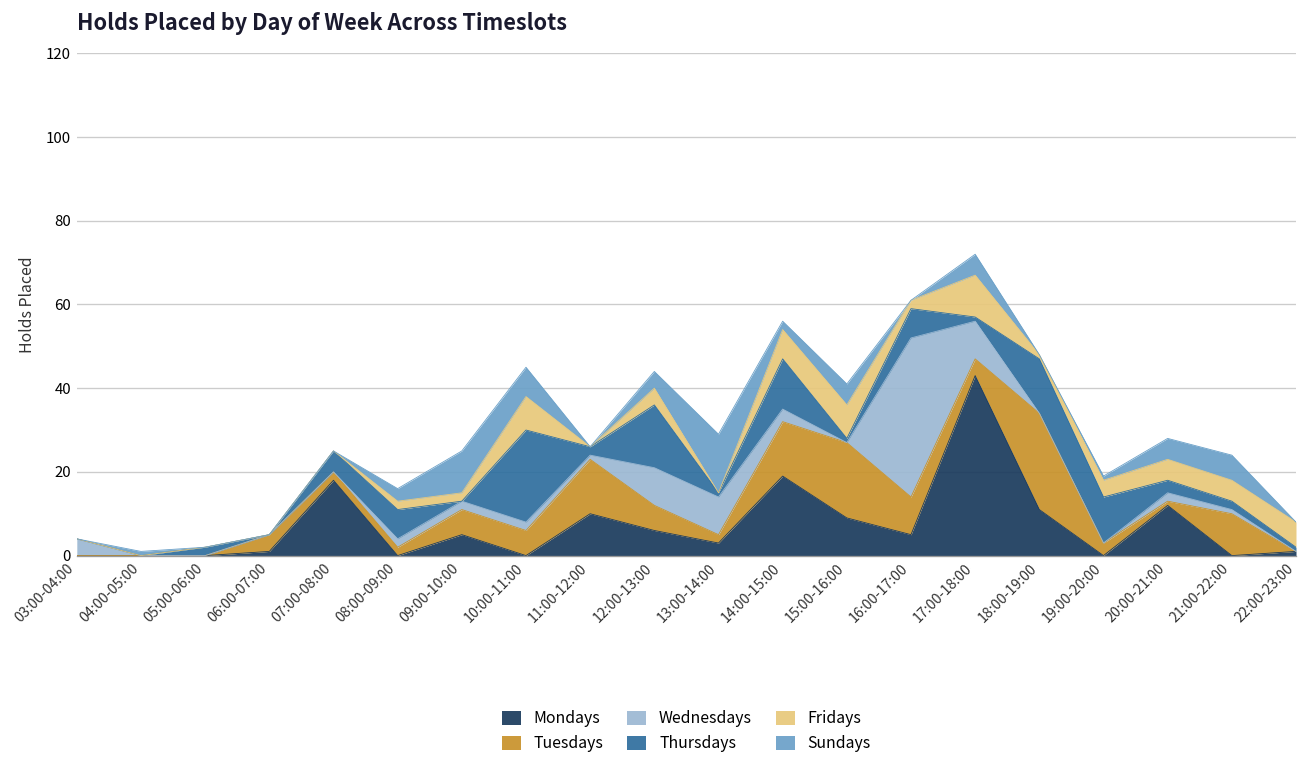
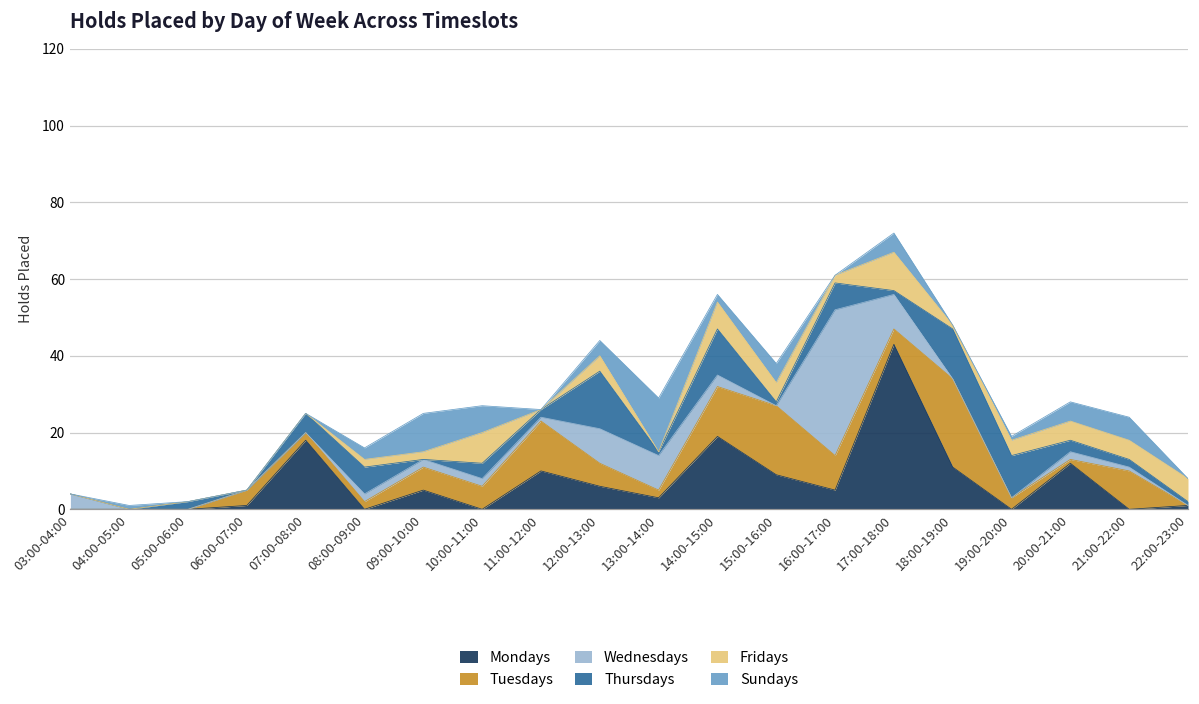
Thursdays, 10:00-11:00: 22 -> 4
Fridays, 15:00-16:00: 8 -> 5
